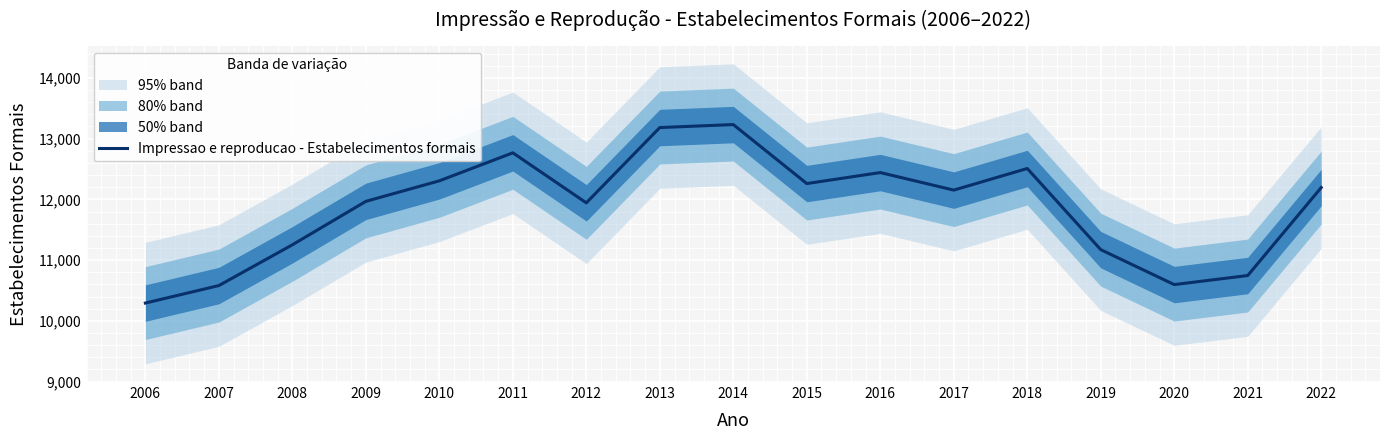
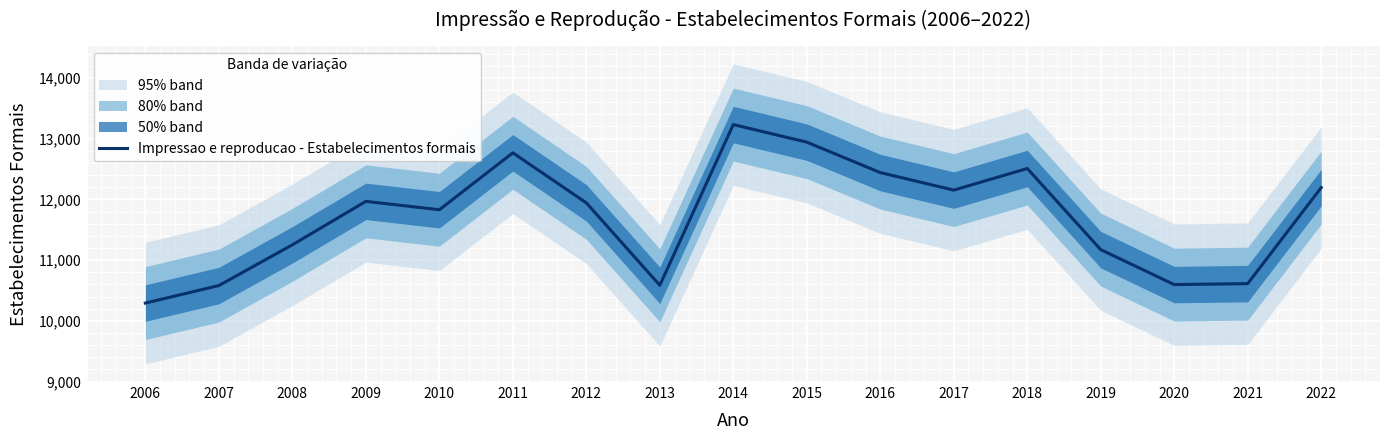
Impressao e reproducao - Estabelecimentos formais, 2010: 12,300 -> 11,800
Impressao e reproducao - Estabelecimentos formais, 2013: 13,200 -> 10,600
Impressao e reproducao - Estabelecimentos formais, 2015: 12,300 -> 12,900
Impressao e reproducao - Estabelecimentos formais, 2021: 10,700 -> 10,600
